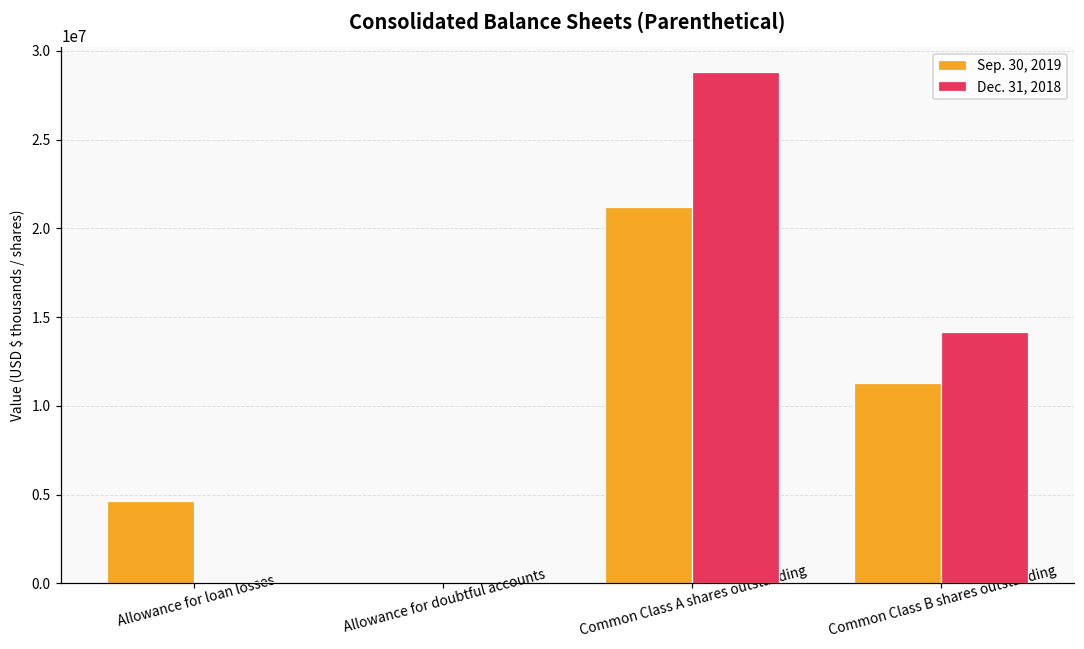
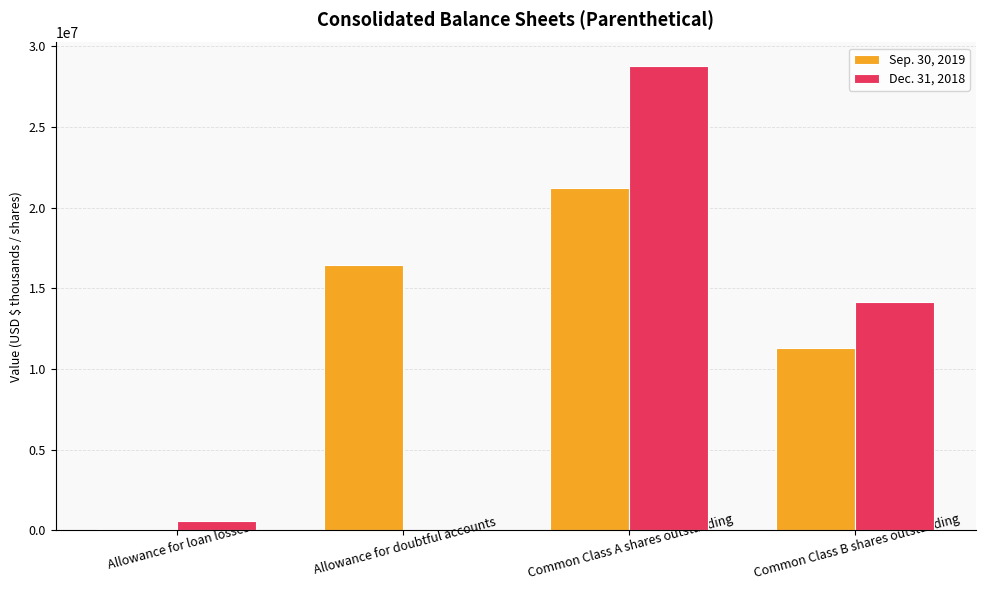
Sep. 30, 2019, Allowance for loan losses: 4700000 -> 100000
Dec. 31, 2018, Allowance for loan losses: 100000 -> 600000
Sep. 30, 2019, Allowance for doubtful accounts: 0 -> 16500000
